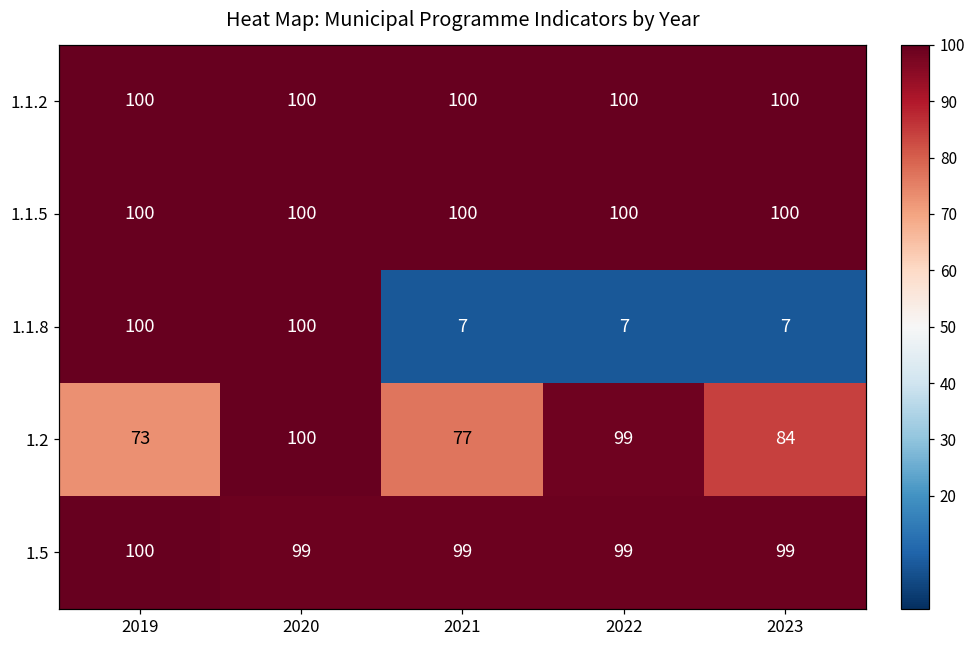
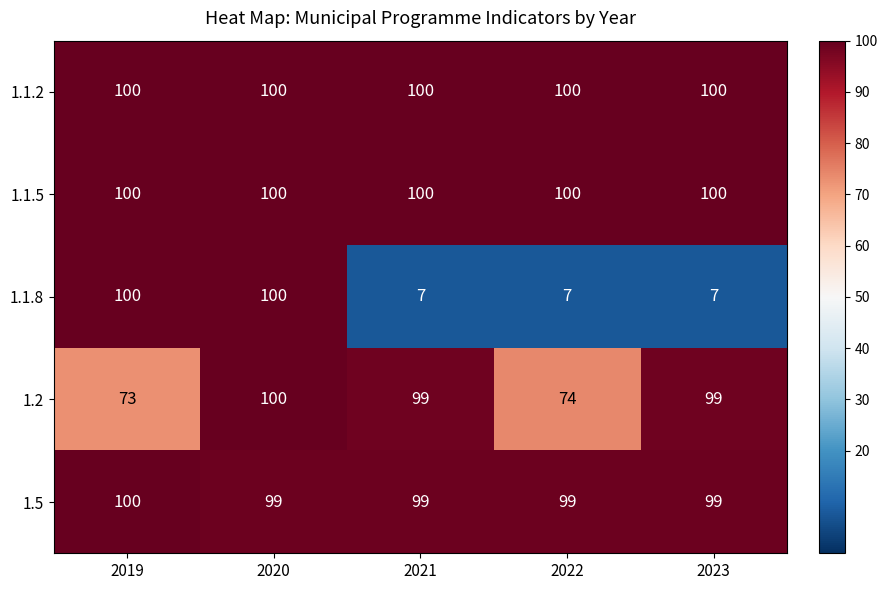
1.2, 2021: 77 -> 99
1.2, 2022: 99 -> 74
1.2, 2023: 84 -> 99
